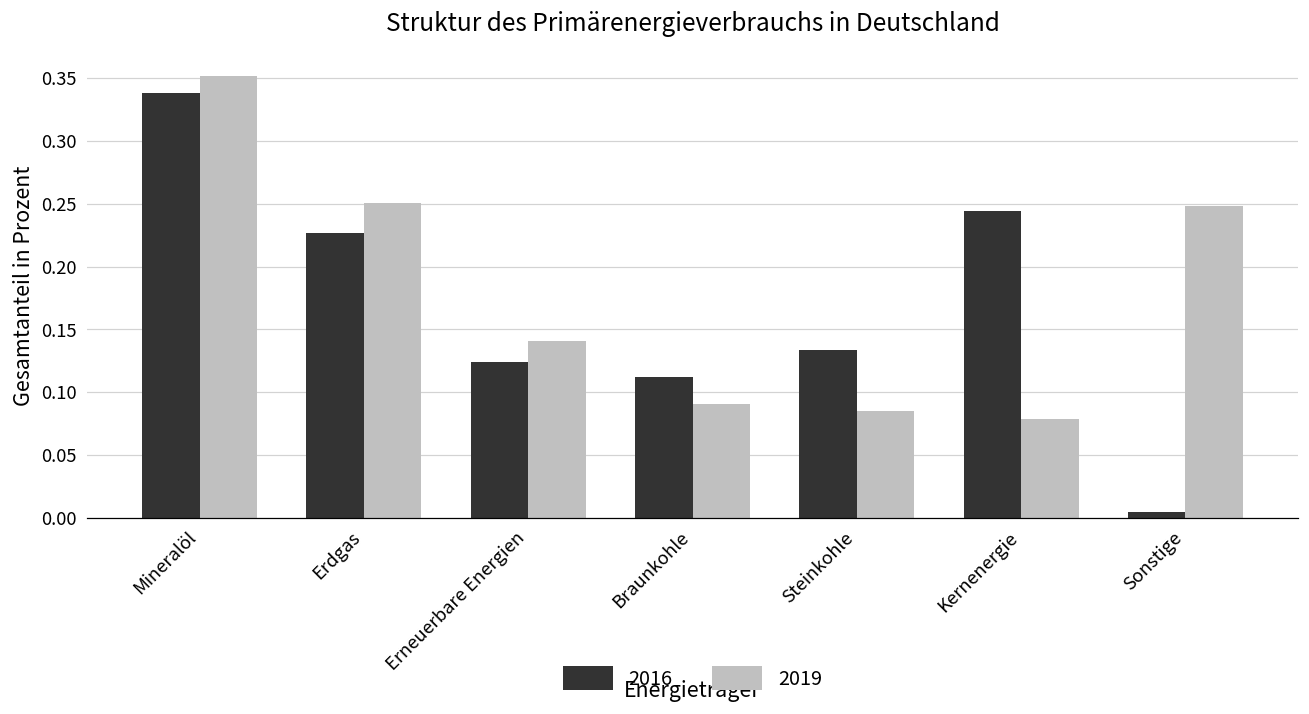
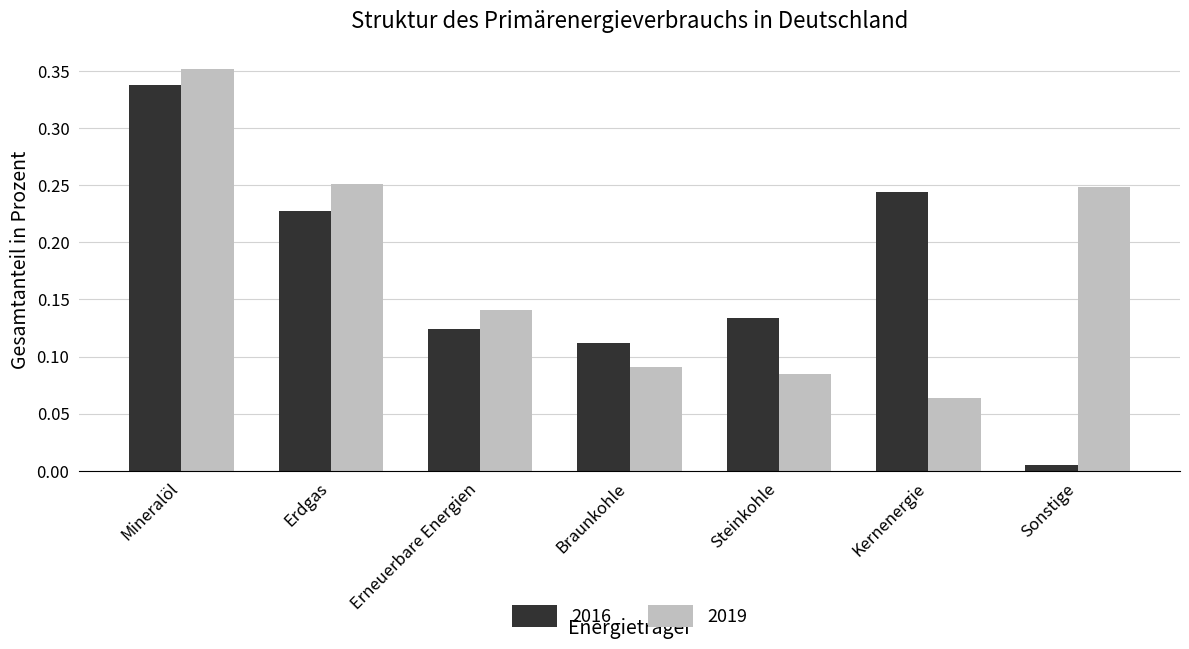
2019, Kernenergie: 0.079 -> 0.064
